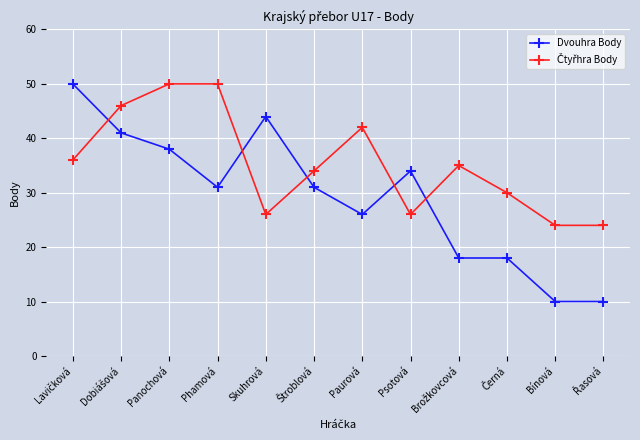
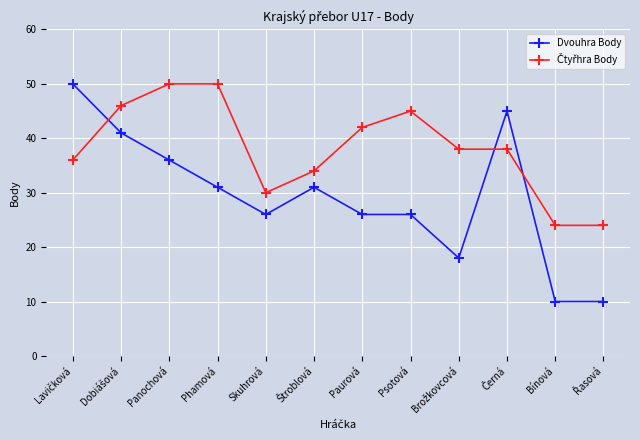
Dvouhra Body, Panochová: 38 -> 36
Dvouhra Body, Skuhrová: 44 -> 26
Čtyřhra Body, Skuhrová: 26 -> 30
Dvouhra Body, Psotová: 34 -> 26
Čtyřhra Body, Psotová: 26 -> 45
Čtyřhra Body, Brožkovcová: 35 -> 38
Dvouhra Body, Černá: 18 -> 45
Čtyřhra Body, Černá: 30 -> 38
